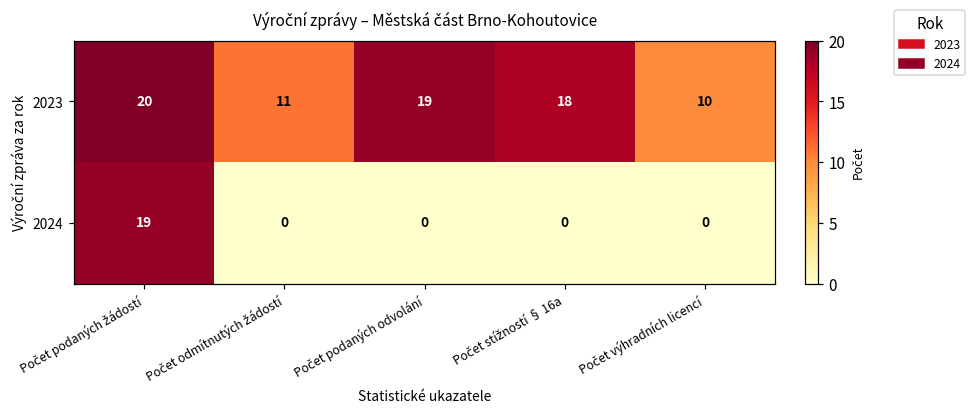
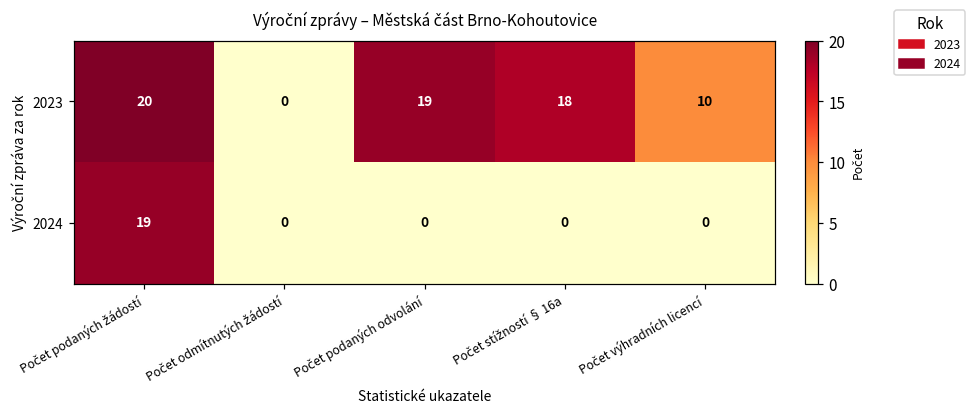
2023, Počet odmítnutých žádostí: 11 -> 0
